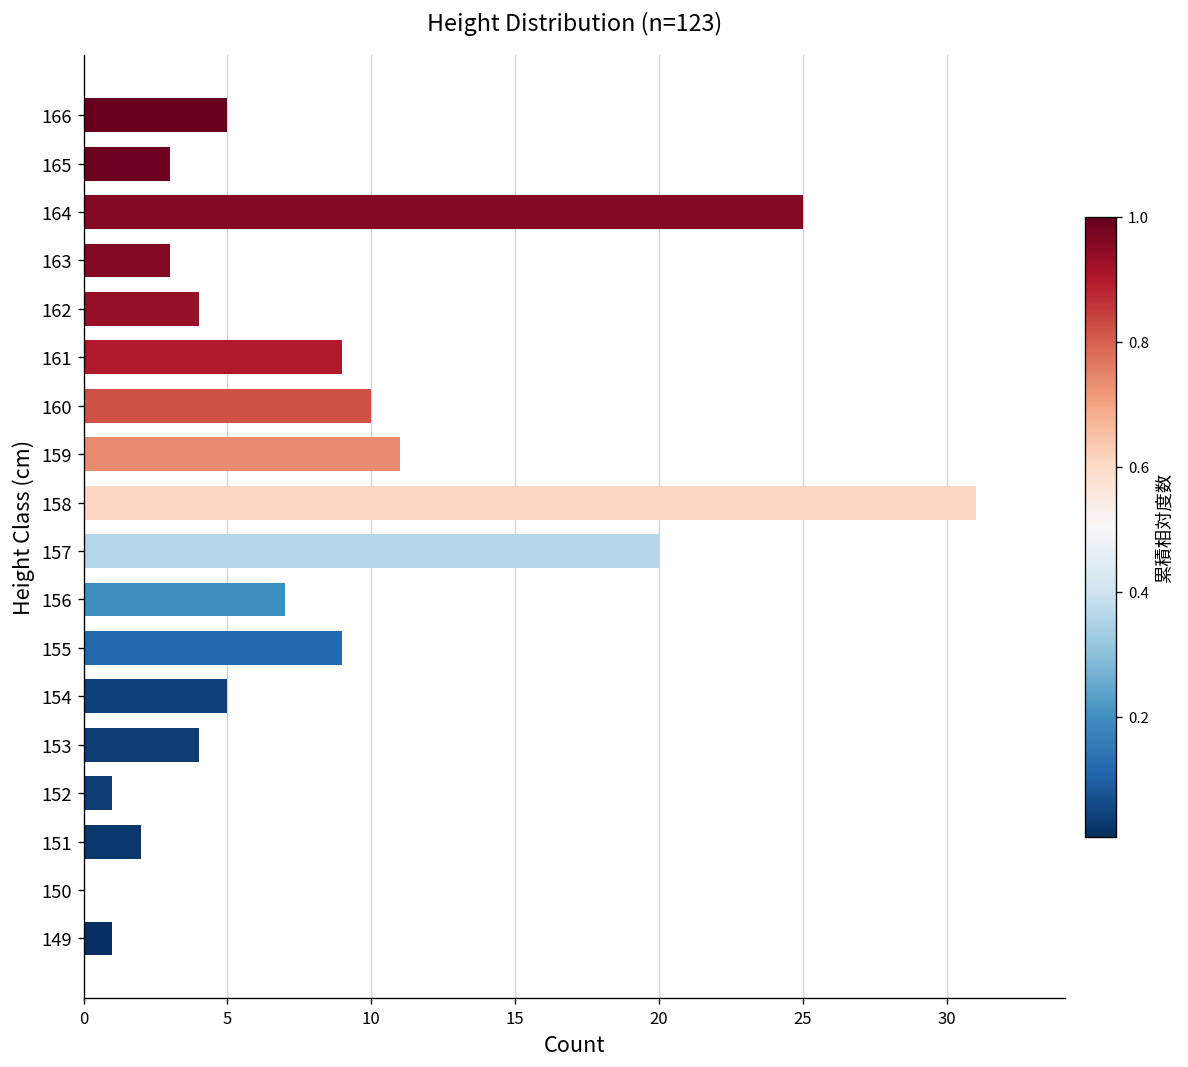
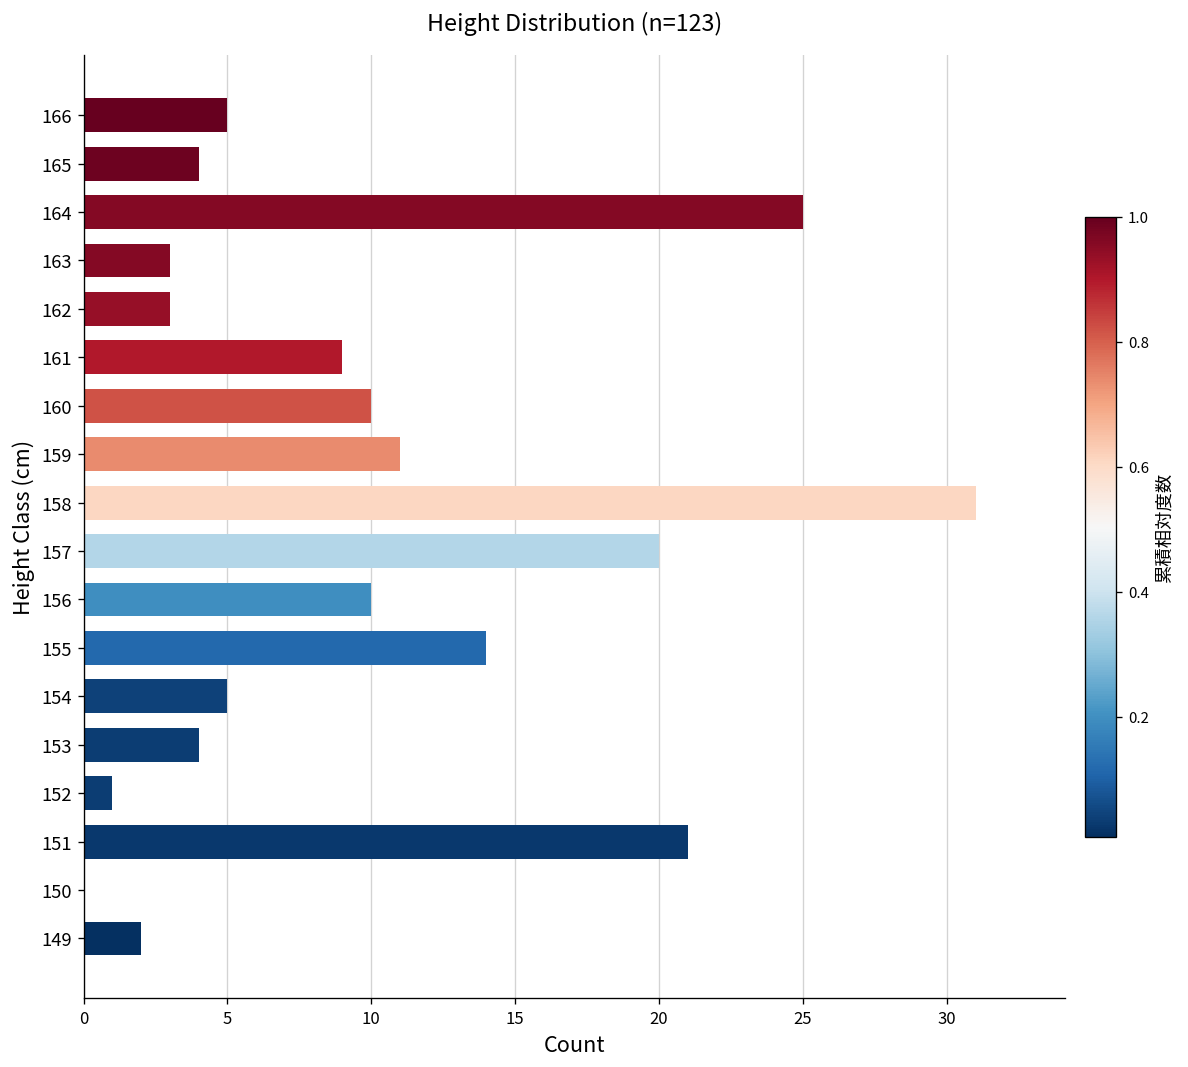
165: 3 -> 4
162: 4 -> 3
156: 7 -> 10
155: 9 -> 14
151: 2 -> 21
149: 1 -> 2
